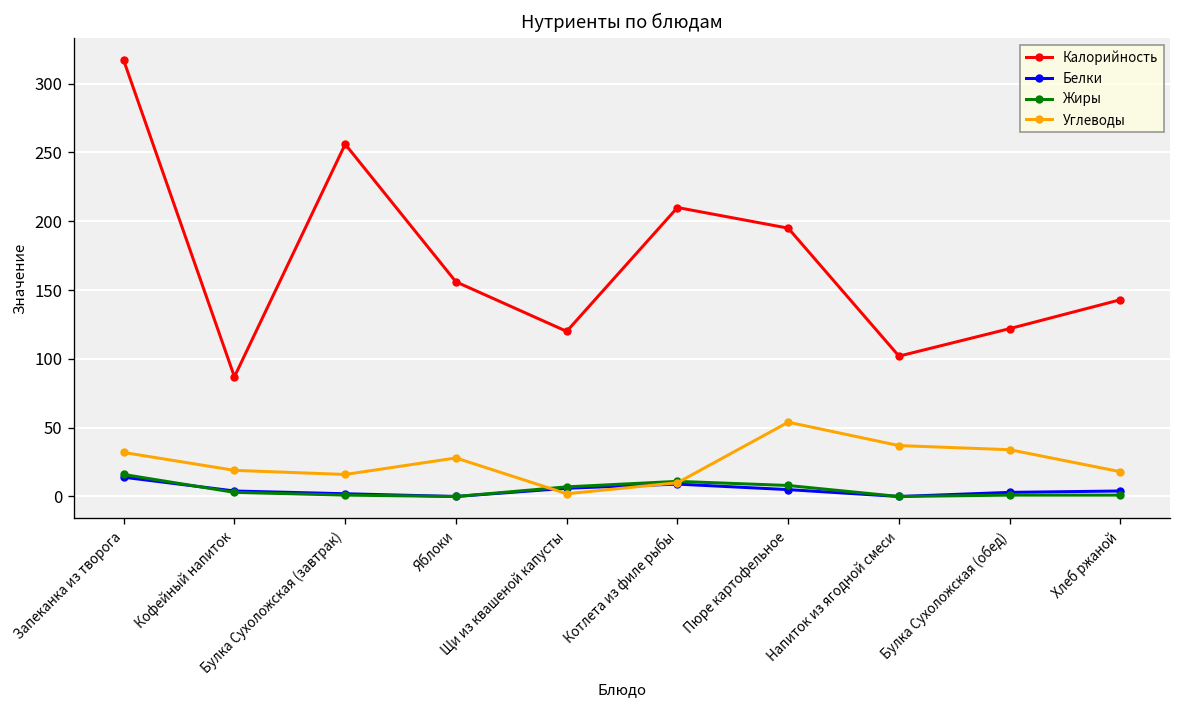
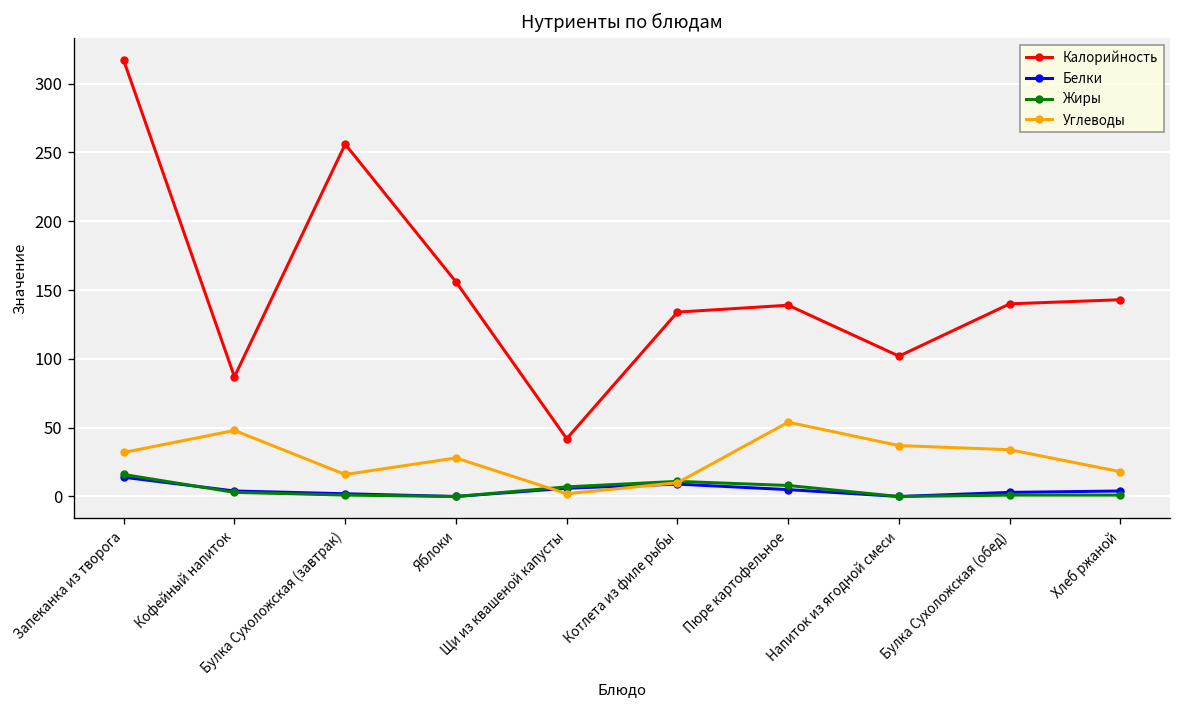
Углеводы, Кофейный напиток: 19 -> 48
Калорийность, Щи из квашеной капусты: 120 -> 42
Калорийность, Котлета из филе рыбы: 210 -> 134
Калорийность, Пюре картофельное: 195 -> 139
Калорийность, Булка Сухоложская (обед): 122 -> 140
